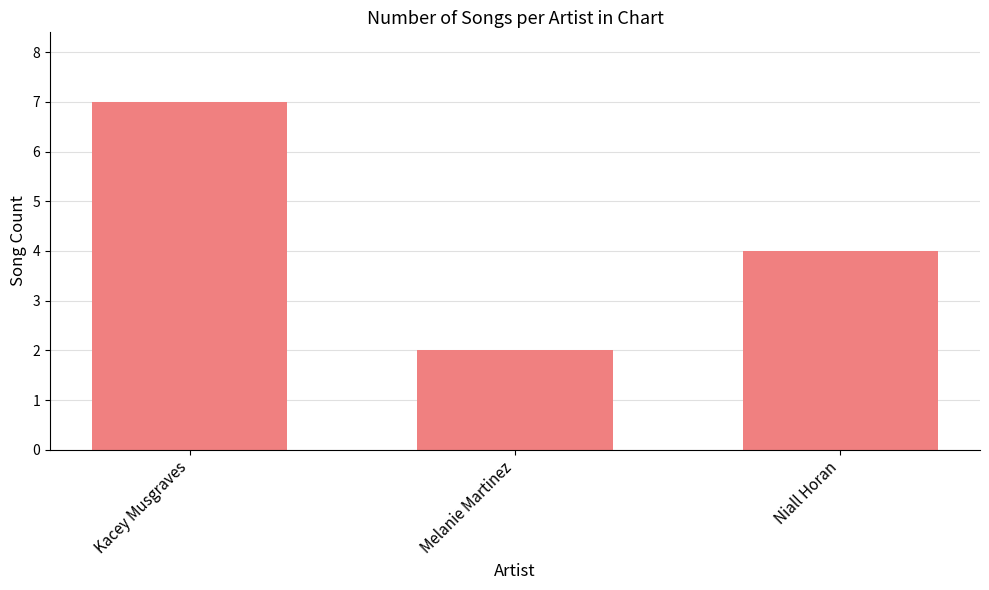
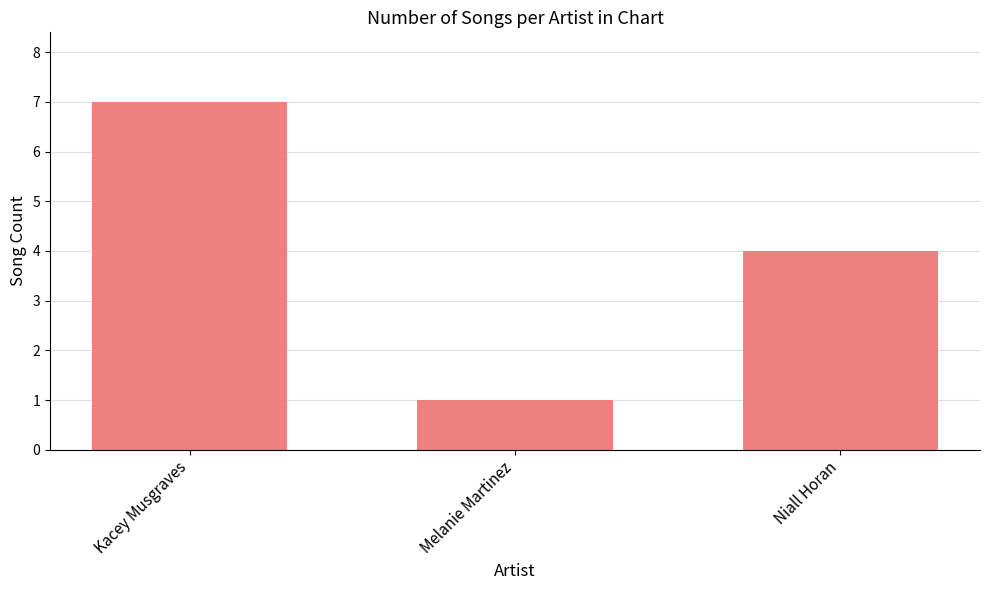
Melanie Martinez: 2 -> 1
